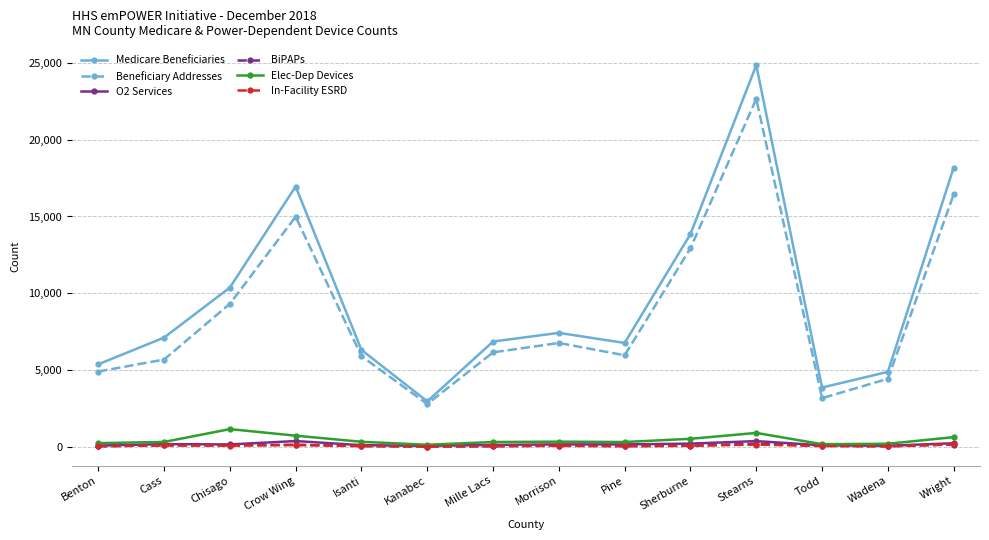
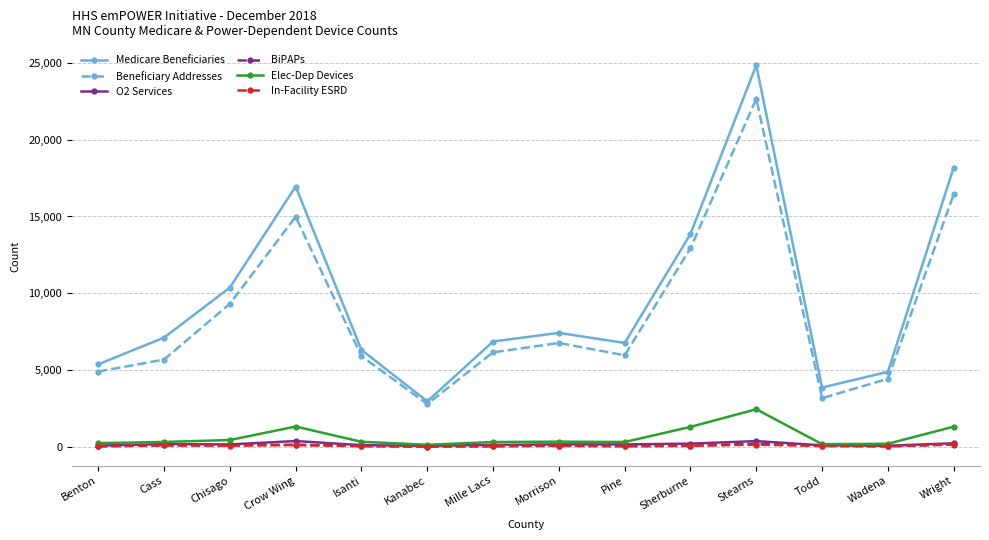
Elec-Dep Devices, Chisago: 1,200 -> 400
Elec-Dep Devices, Crow Wing: 700 -> 1,300
Elec-Dep Devices, Sherburne: 500 -> 1,300
Elec-Dep Devices, Stearns: 900 -> 2,500
Elec-Dep Devices, Wright: 600 -> 1,300
